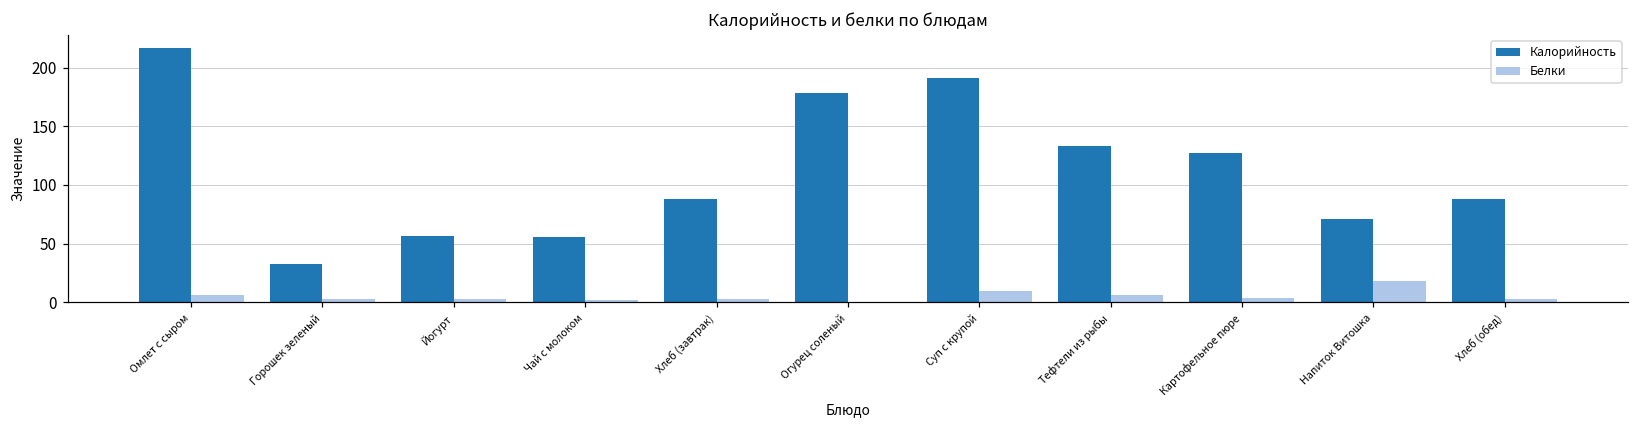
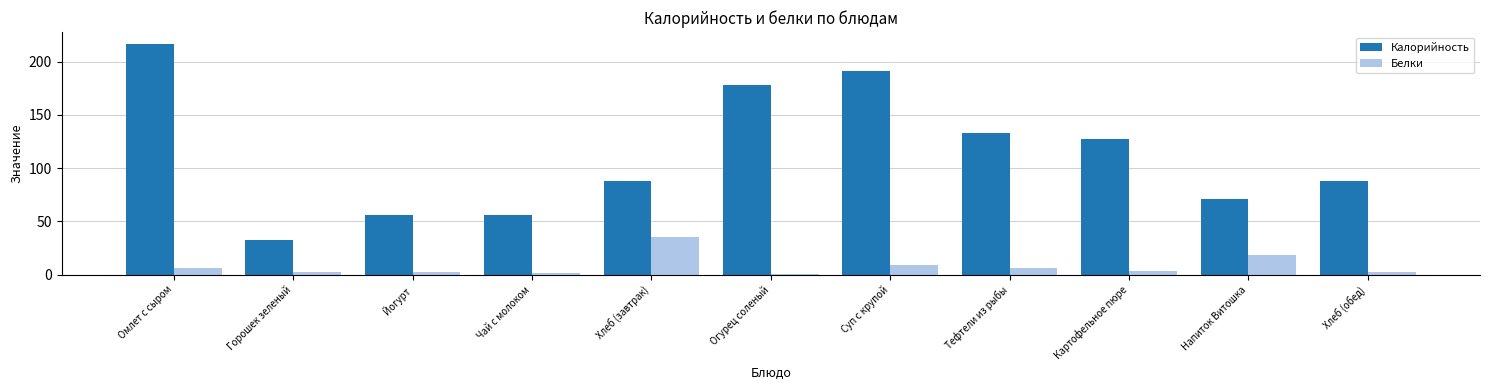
Белки, Хлеб (завтрак): 3 -> 35
